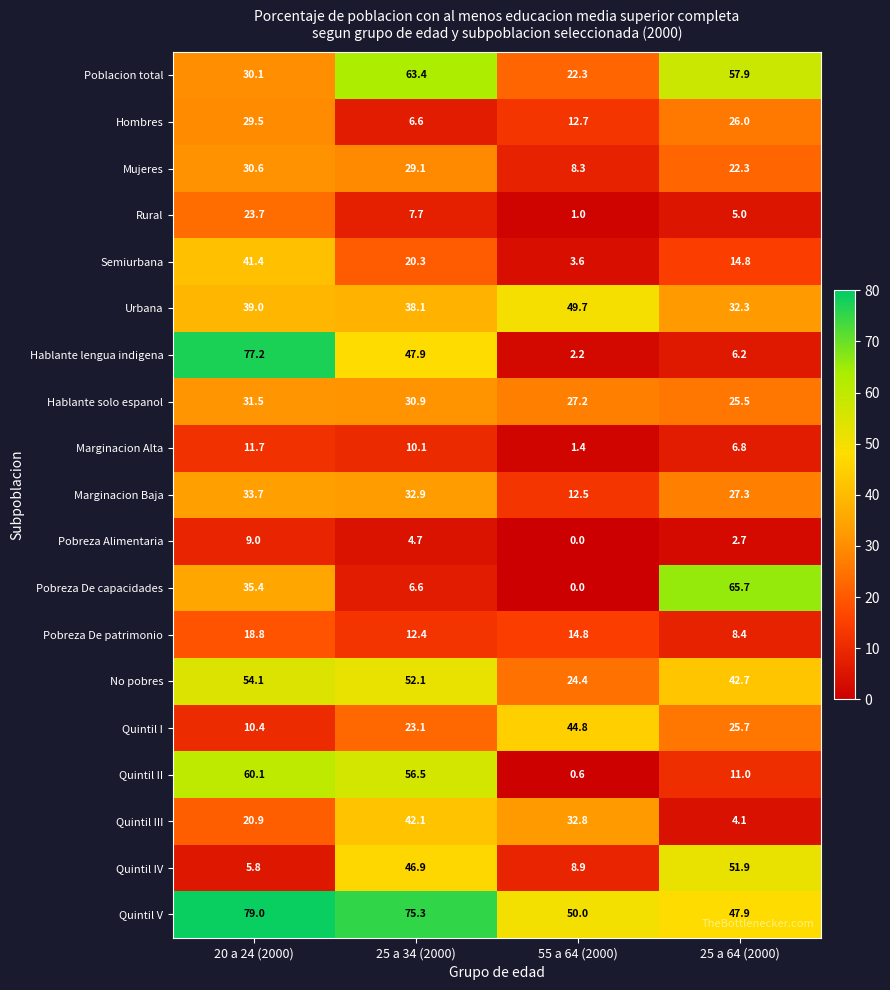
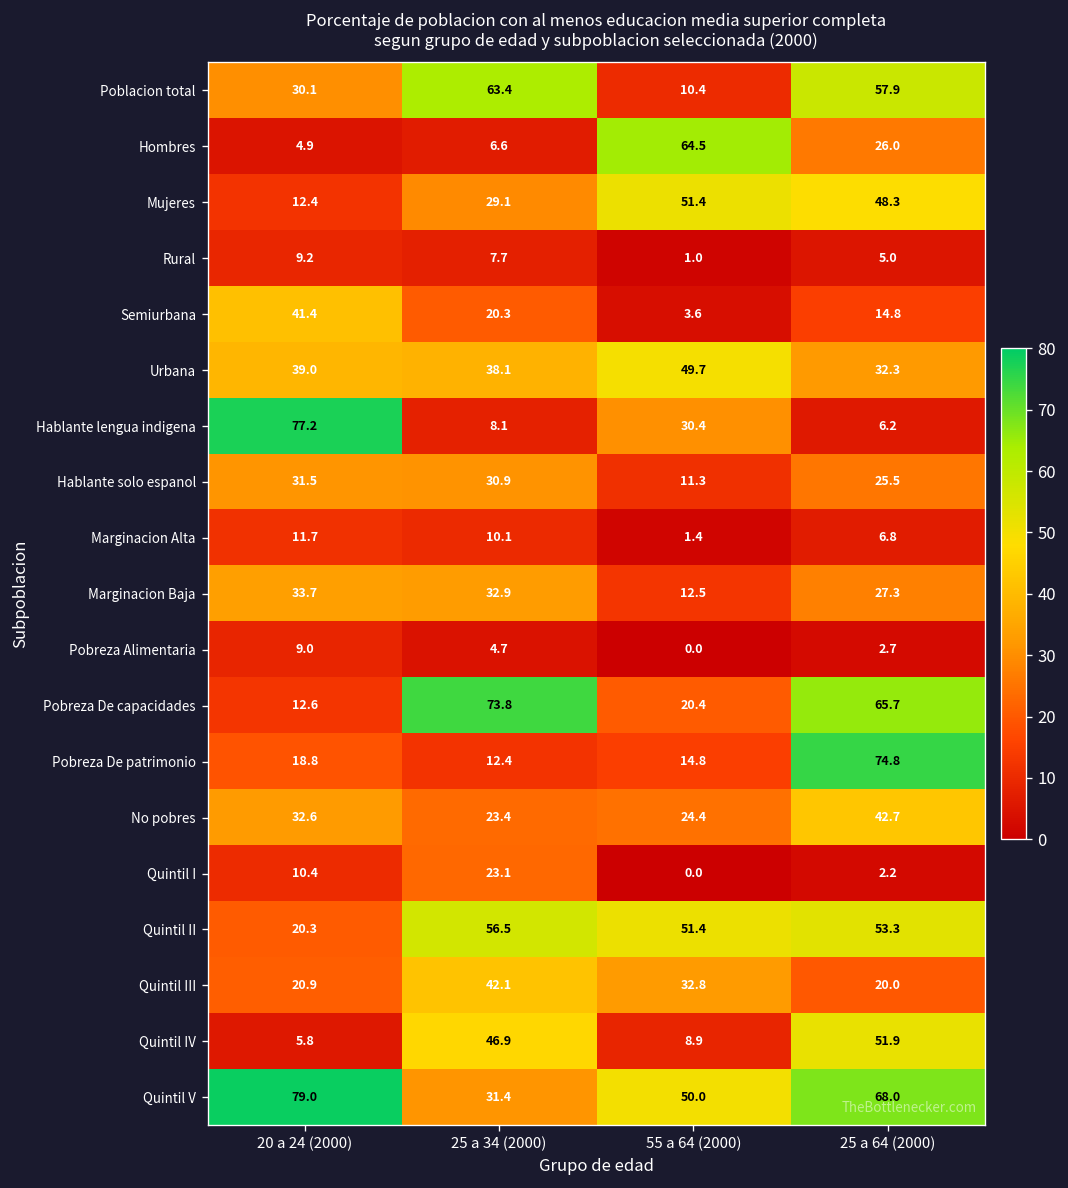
Poblacion total, 55 a 64 (2000): 22.3 -> 10.4
Hombres, 20 a 24 (2000): 29.5 -> 4.9
Hombres, 55 a 64 (2000): 12.7 -> 64.5
Mujeres, 20 a 24 (2000): 30.6 -> 12.4
Mujeres, 55 a 64 (2000): 8.3 -> 51.4
Mujeres, 25 a 64 (2000): 22.3 -> 48.3
Rural, 20 a 24 (2000): 23.7 -> 9.2
Hablante lengua indigena, 25 a 34 (2000): 47.9 -> 8.1
Hablante lengua indigena, 55 a 64 (2000): 2.2 -> 30.4
Hablante solo espanol, 55 a 64 (2000): 27.2 -> 11.3
Pobreza De capacidades, 20 a 24 (2000): 35.4 -> 12.6
Pobreza De capacidades, 25 a 34 (2000): 6.6 -> 73.8
Pobreza De capacidades, 55 a 64 (2000): 0.0 -> 20.4
Pobreza De patrimonio, 25 a 64 (2000): 8.4 -> 74.8
No pobres, 20 a 24 (2000): 54.1 -> 32.6
No pobres, 25 a 34 (2000): 52.1 -> 23.4
Quintil I, 55 a 64 (2000): 44.8 -> 0.0
Quintil I, 25 a 64 (2000): 25.7 -> 2.2
Quintil II, 20 a 24 (2000): 60.1 -> 20.3
Quintil II, 55 a 64 (2000): 0.6 -> 51.4
Quintil II, 25 a 64 (2000): 11.0 -> 53.3
Quintil III, 25 a 64 (2000): 4.1 -> 20.0
Quintil V, 25 a 34 (2000): 75.3 -> 31.4
Quintil V, 25 a 64 (2000): 47.9 -> 68.0
